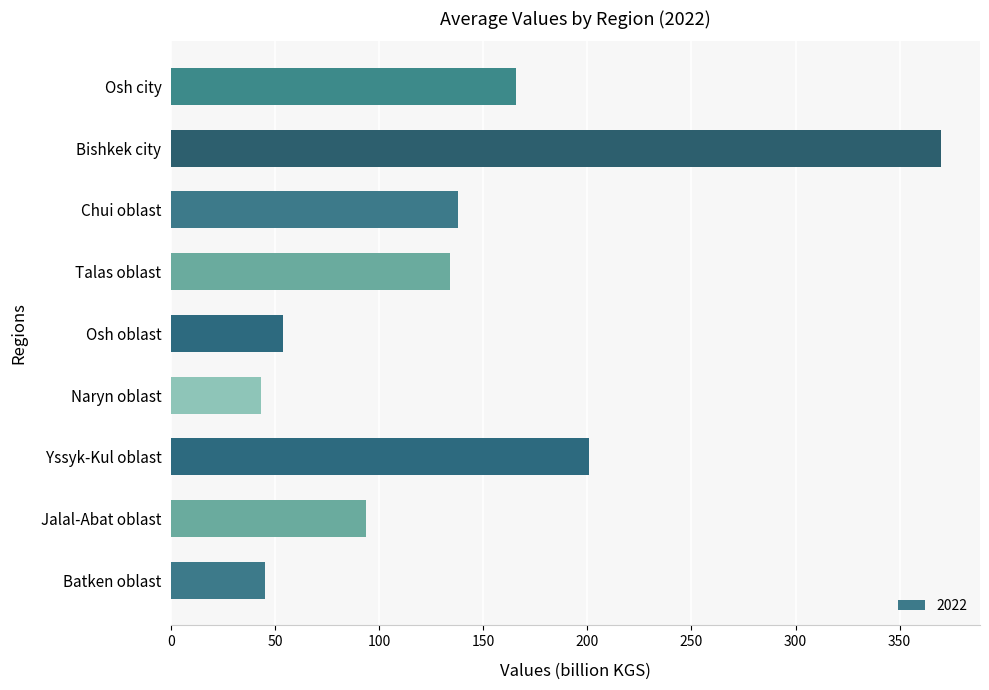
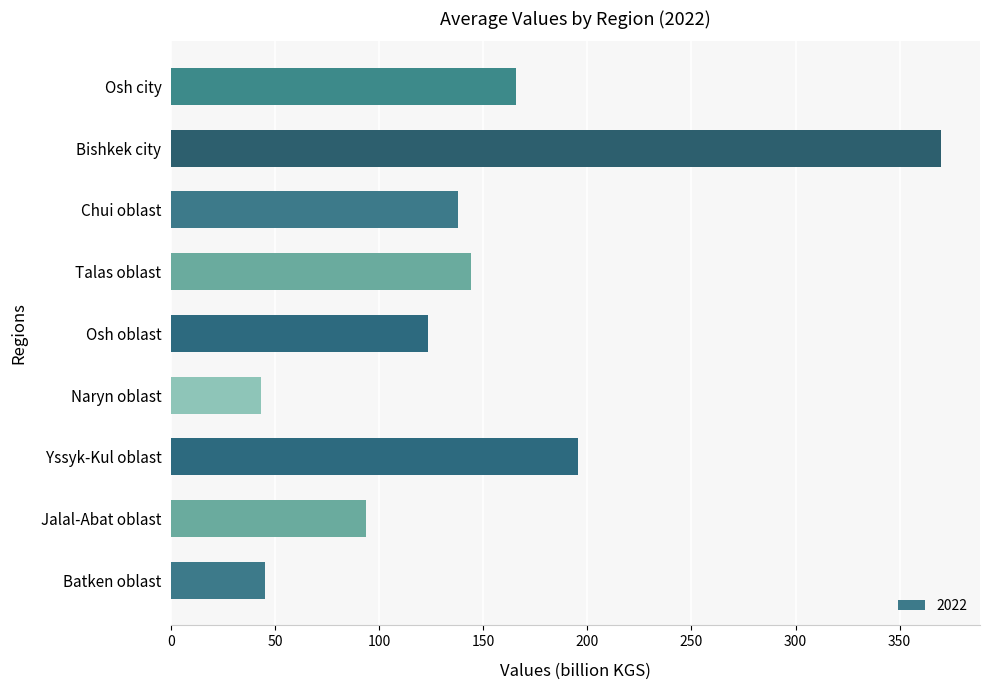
Talas oblast: 134 -> 144
Osh oblast: 54 -> 124
Yssyk-Kul oblast: 201 -> 196
